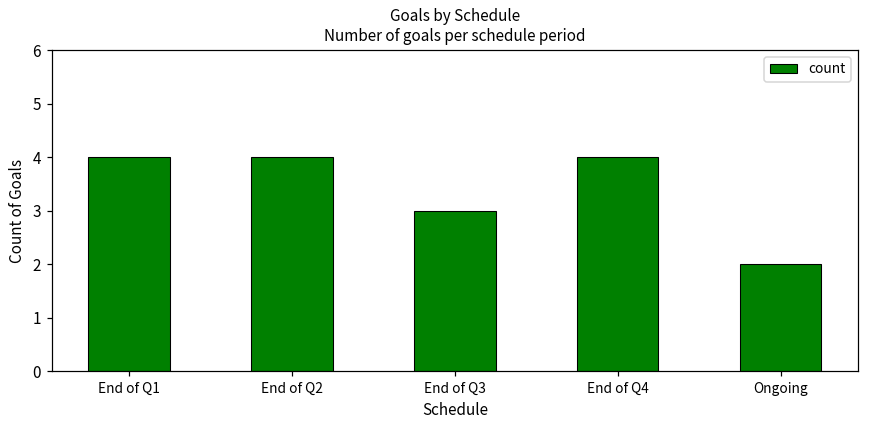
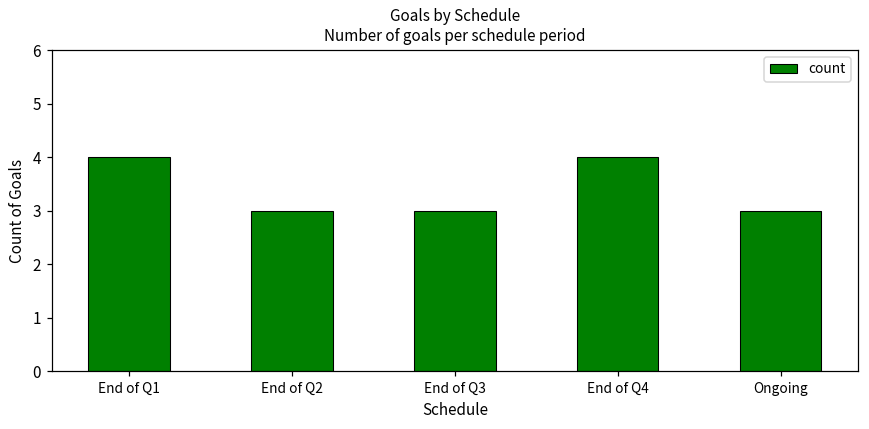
End of Q2: 4 -> 3
Ongoing: 2 -> 3
